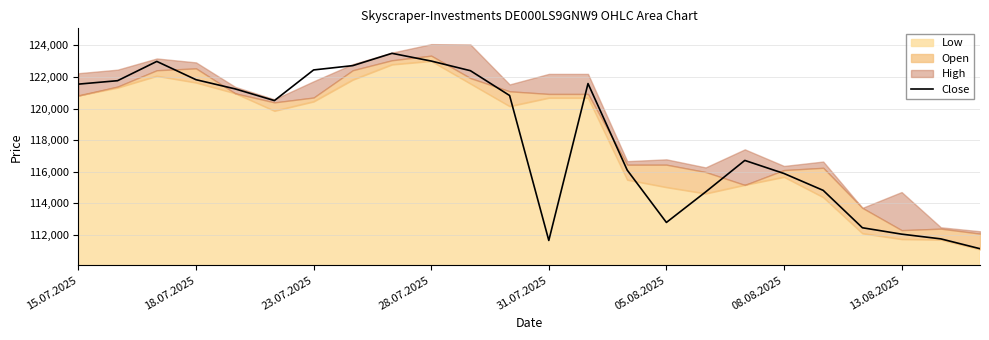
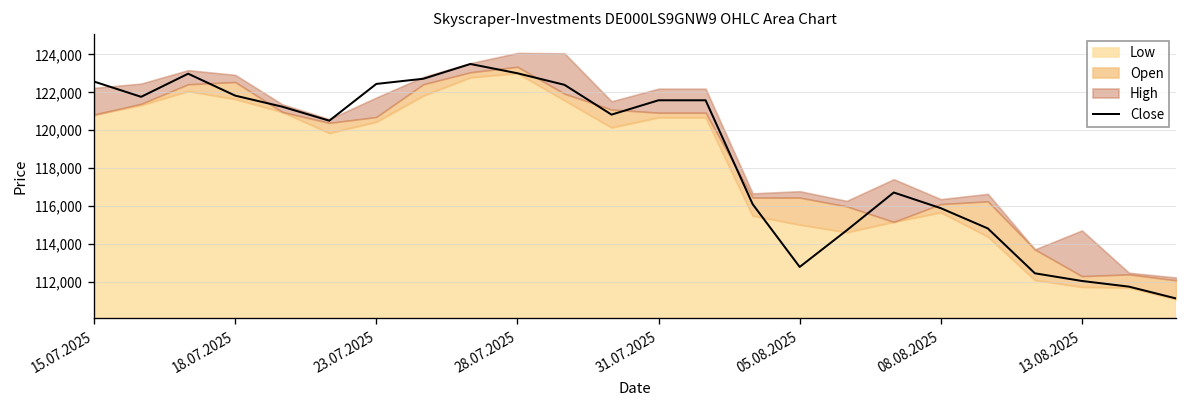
Close, 15.07.2025: 121,500 -> 122,600
Close, 31.07.2025: 111,700 -> 121,600
